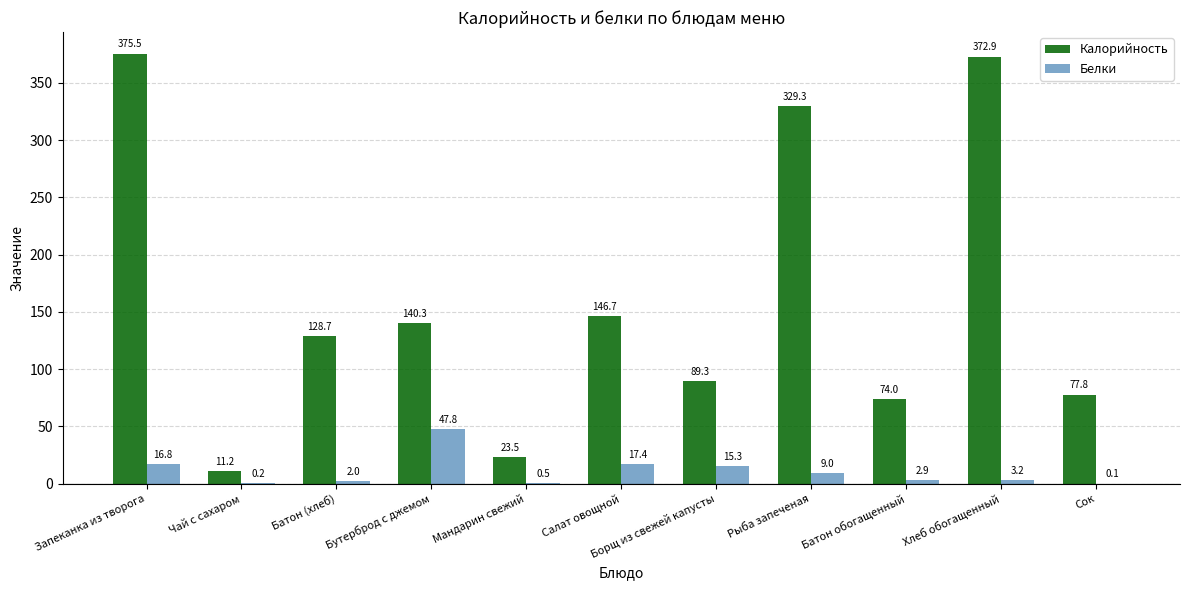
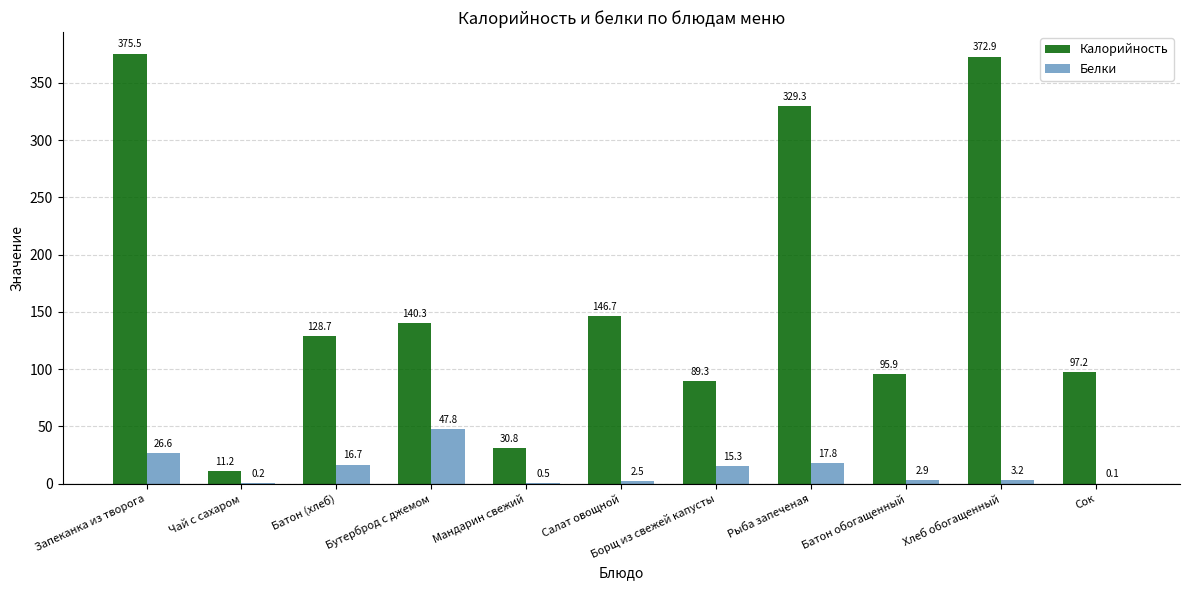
Белки, Запеканка из творога: 16.8 -> 26.6
Белки, Батон (хлеб): 2.0 -> 16.7
Калорийность, Мандарин свежий: 23.5 -> 30.8
Белки, Салат овощной: 17.4 -> 2.5
Белки, Рыба запеченая: 9.0 -> 17.8
Калорийность, Батон обогащенный: 74.0 -> 95.9
Калорийность, Сок: 77.8 -> 97.2
